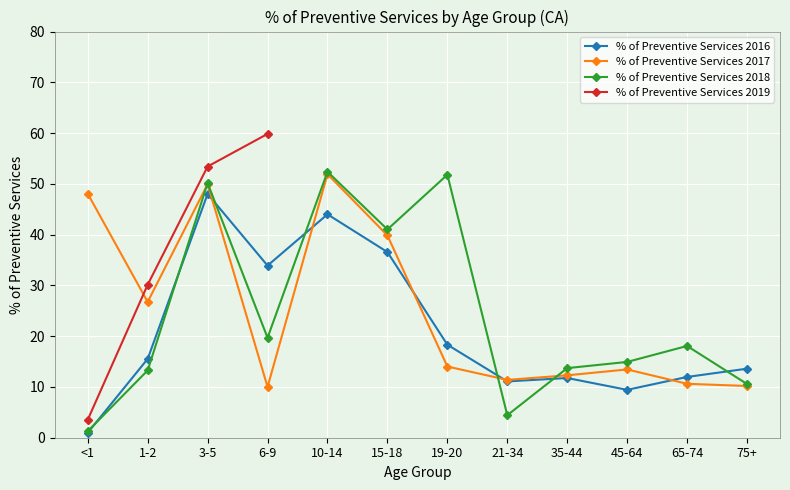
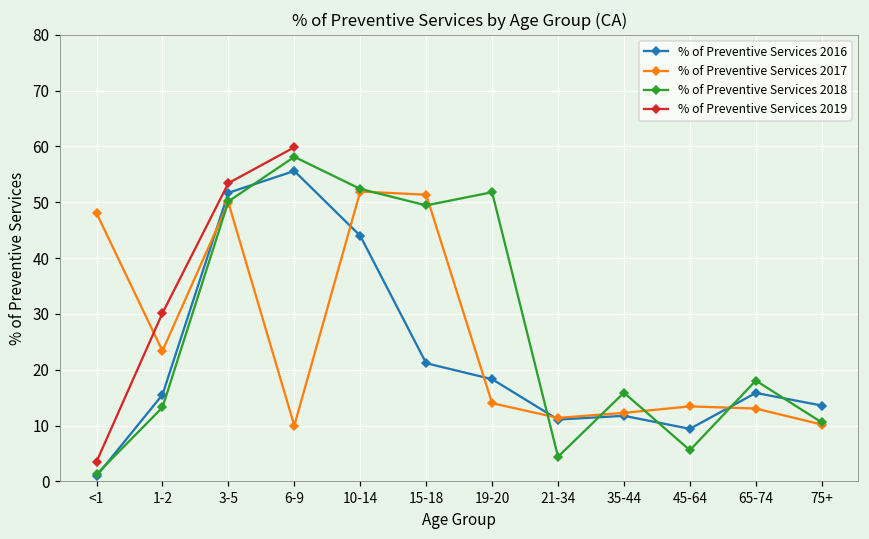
% of Preventive Services 2017, 1-2: 27 -> 23
% of Preventive Services 2016, 3-5: 48 -> 52
% of Preventive Services 2016, 6-9: 34 -> 56
% of Preventive Services 2018, 6-9: 20 -> 58
% of Preventive Services 2016, 15-18: 37 -> 21
% of Preventive Services 2017, 15-18: 40 -> 51
% of Preventive Services 2018, 15-18: 41 -> 49
% of Preventive Services 2018, 35-44: 14 -> 16
% of Preventive Services 2018, 45-64: 15 -> 6
% of Preventive Services 2016, 65-74: 12 -> 16
% of Preventive Services 2017, 65-74: 11 -> 13
